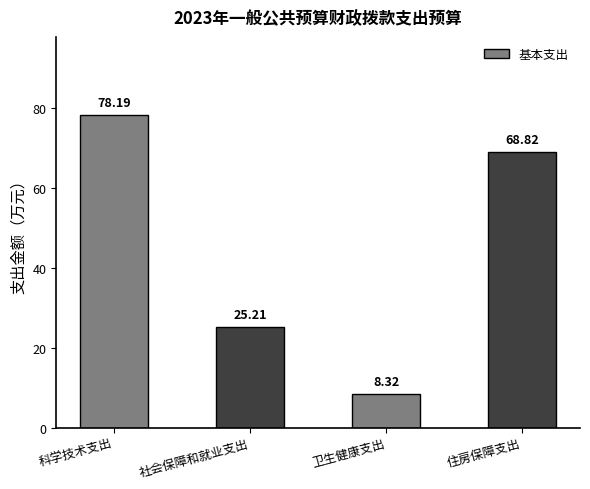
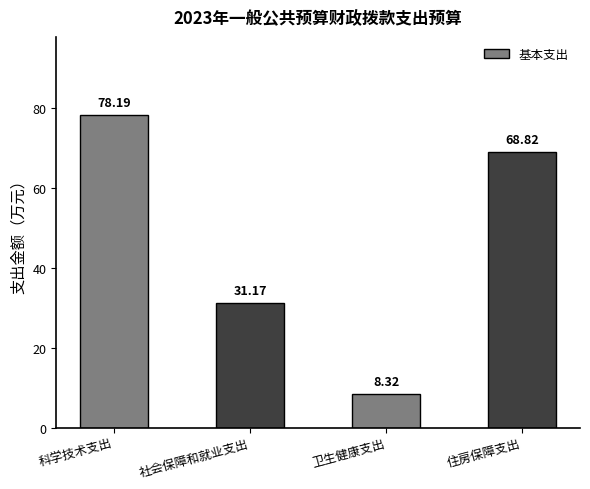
社会保障和就业支出: 25.21 -> 31.17
